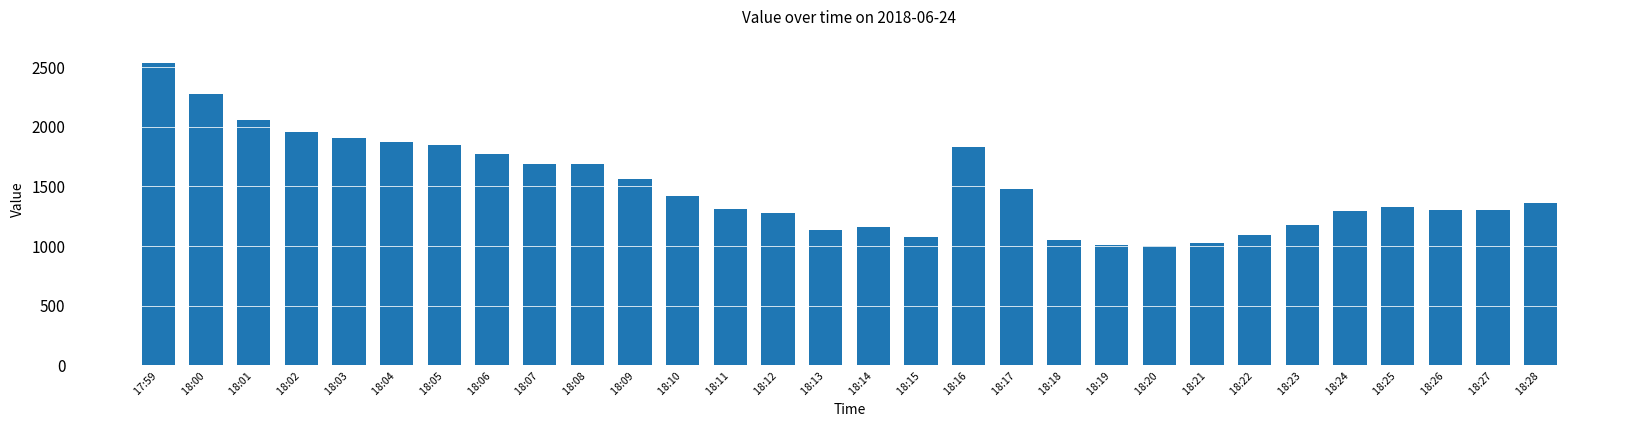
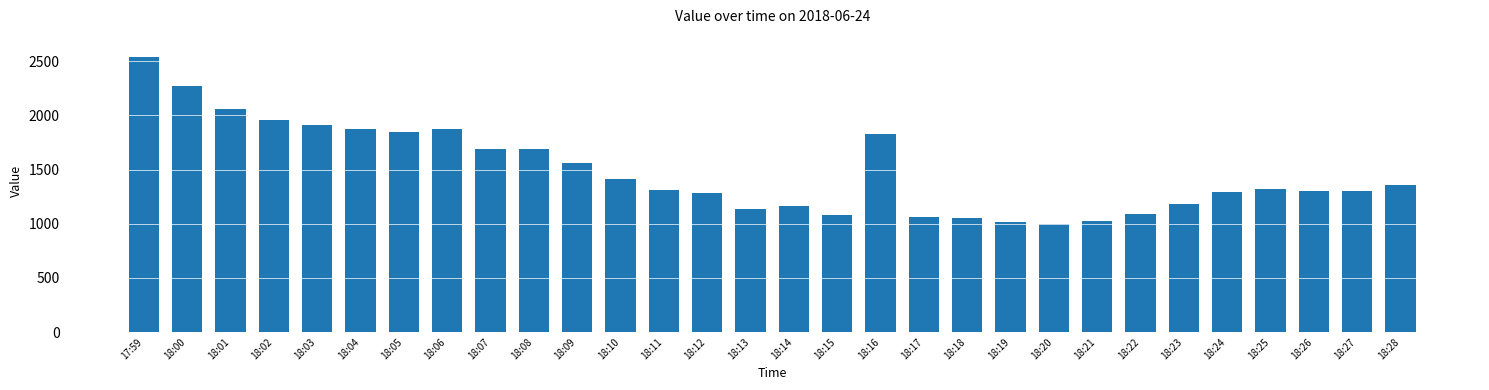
18:06: 1780 -> 1870
18:17: 1480 -> 1060
